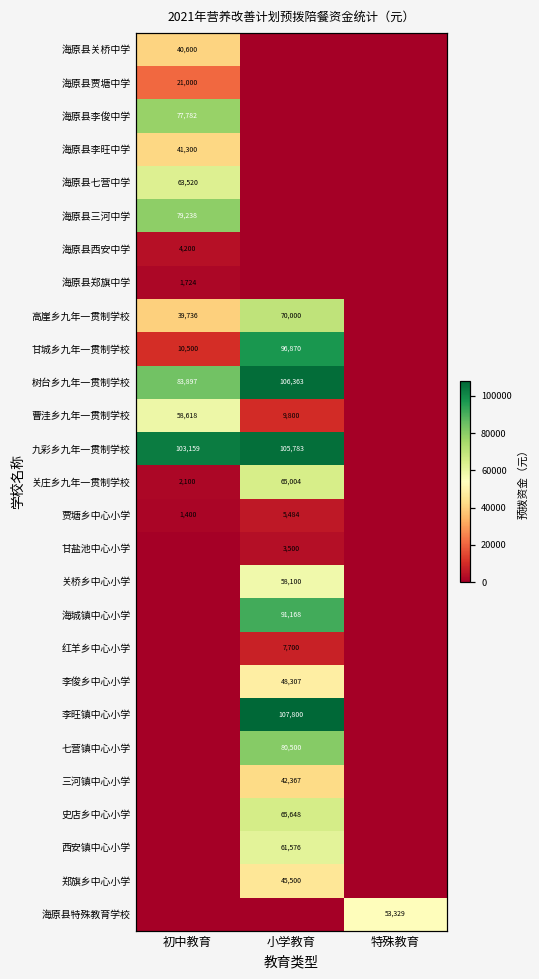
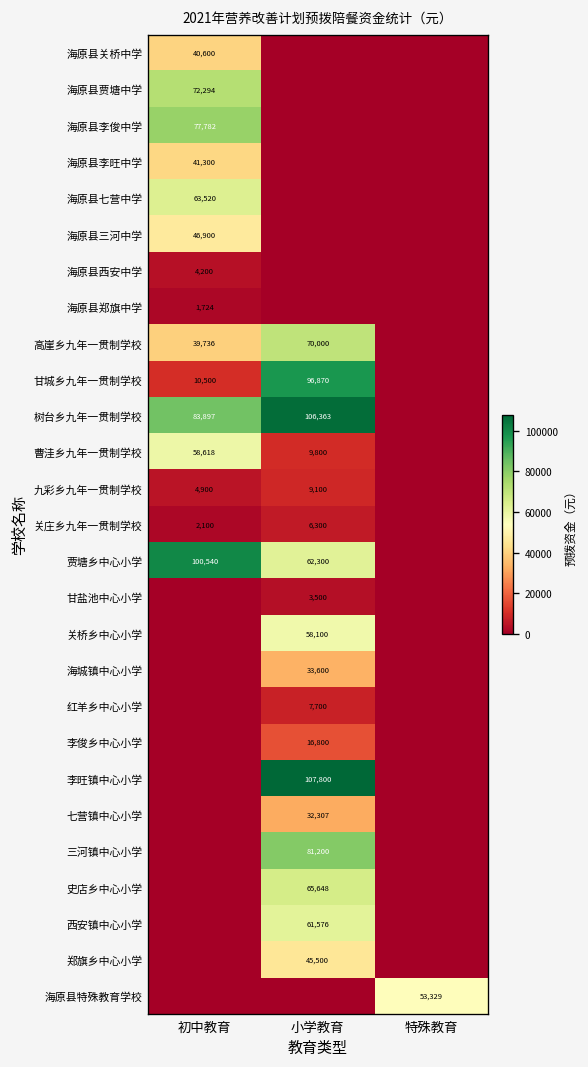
海原县贾塘中学, 初中教育: 21,000 -> 72,294
海原县三河中学, 初中教育: 79,238 -> 46,900
九彩乡九年一贯制学校, 初中教育: 103,159 -> 4,900
九彩乡九年一贯制学校, 小学教育: 105,783 -> 9,100
关庄乡九年一贯制学校, 小学教育: 65,004 -> 6,300
贾塘乡中心小学, 初中教育: 1,400 -> 100,540
贾塘乡中心小学, 小学教育: 5,484 -> 62,300
海城镇中心小学, 小学教育: 91,168 -> 33,600
李俊乡中心小学, 小学教育: 48,307 -> 16,800
七营镇中心小学, 小学教育: 80,500 -> 32,307
三河镇中心小学, 小学教育: 42,367 -> 81,200
